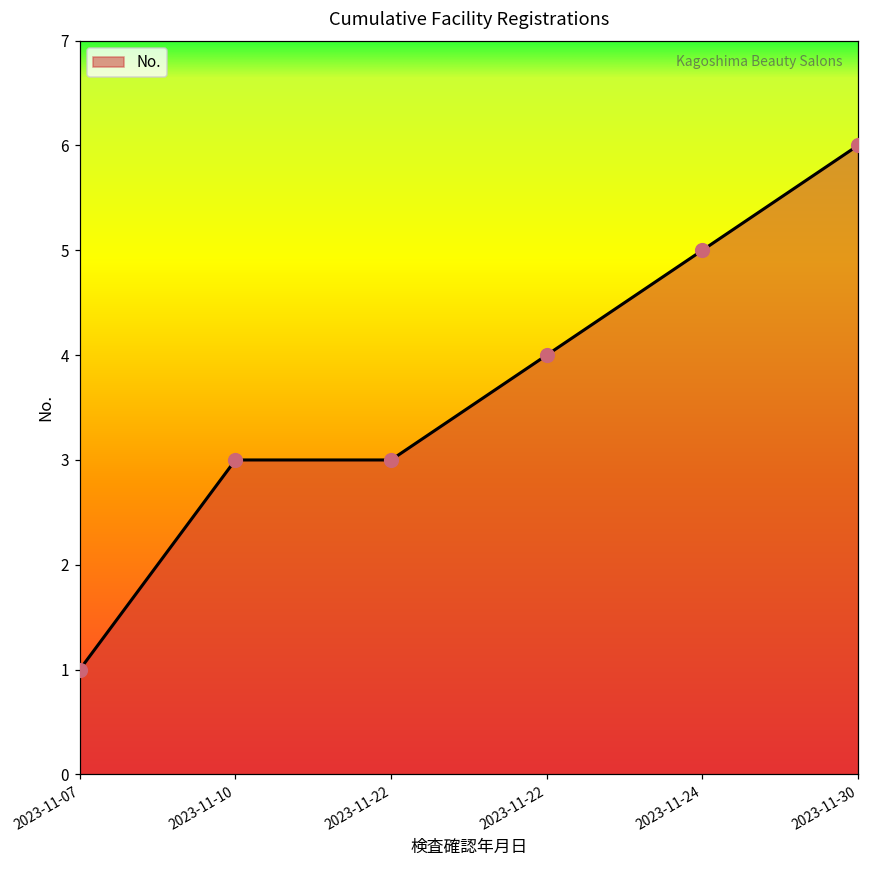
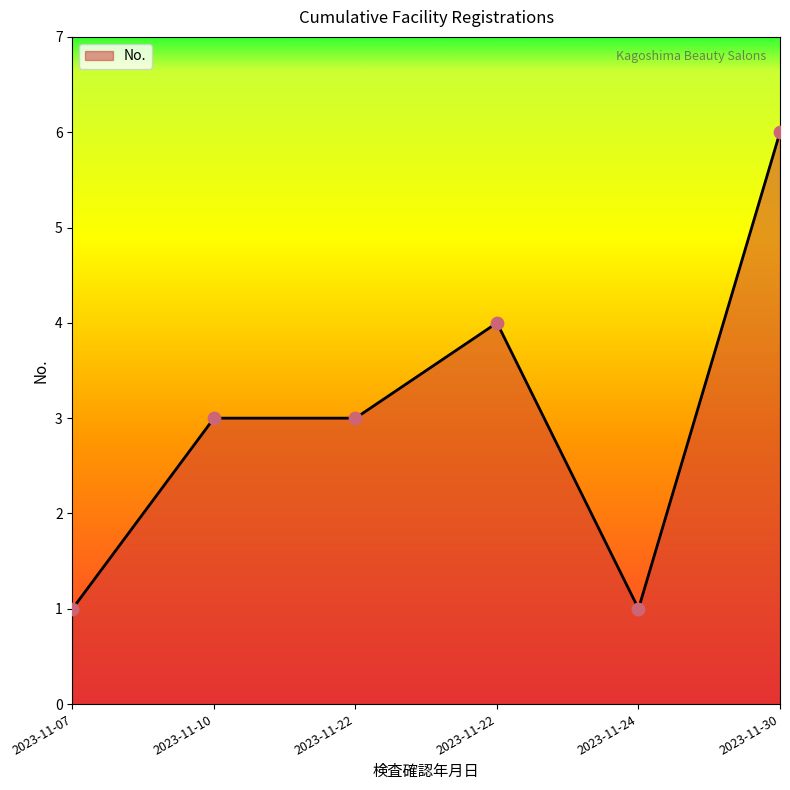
2023-11-24: 5 -> 1
